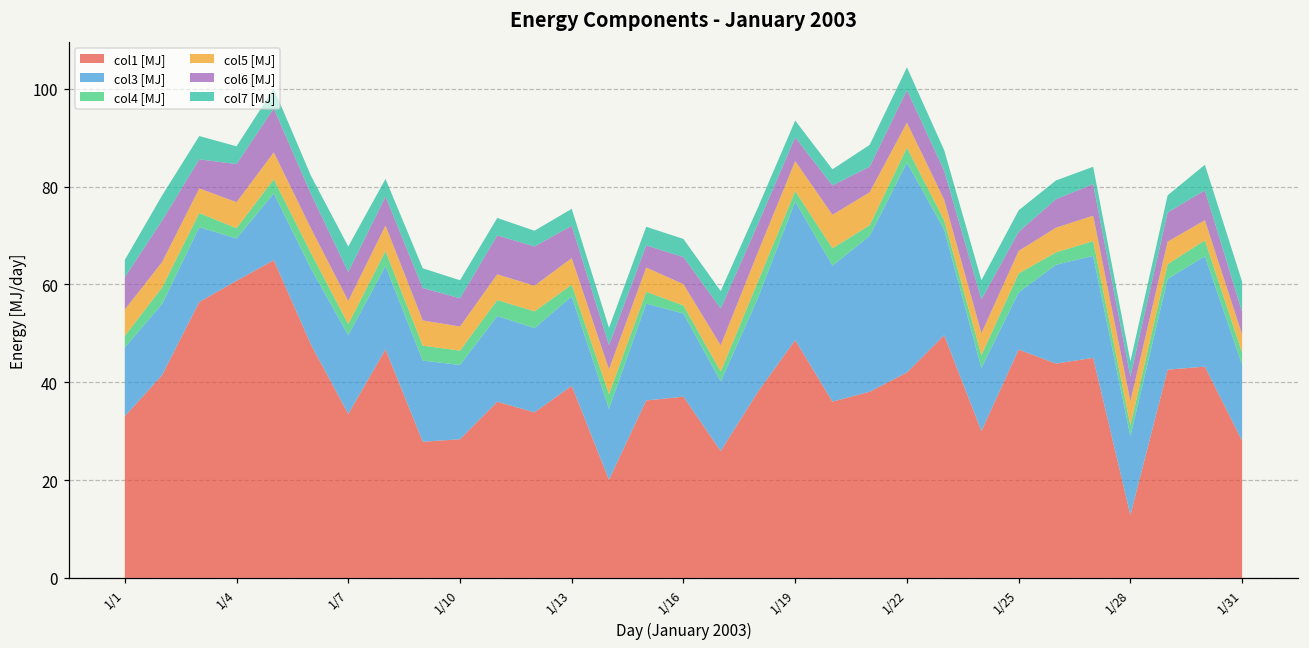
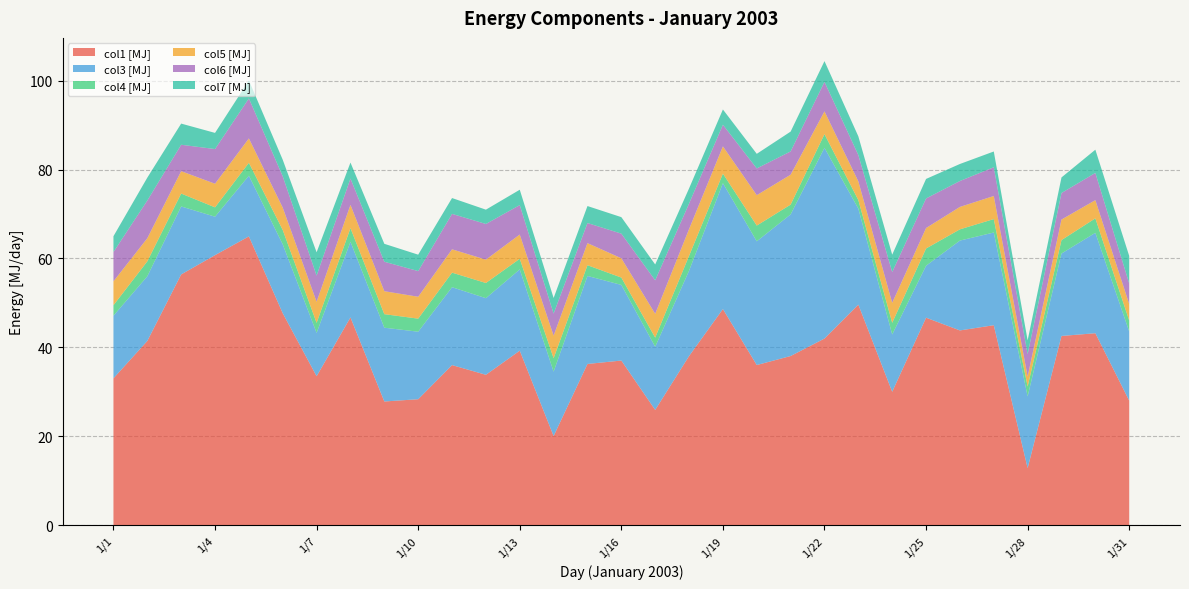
col3 [MJ], 1/7: 16 -> 10
col6 [MJ], 1/25: 4 -> 7
col5 [MJ], 1/28: 5 -> 2
